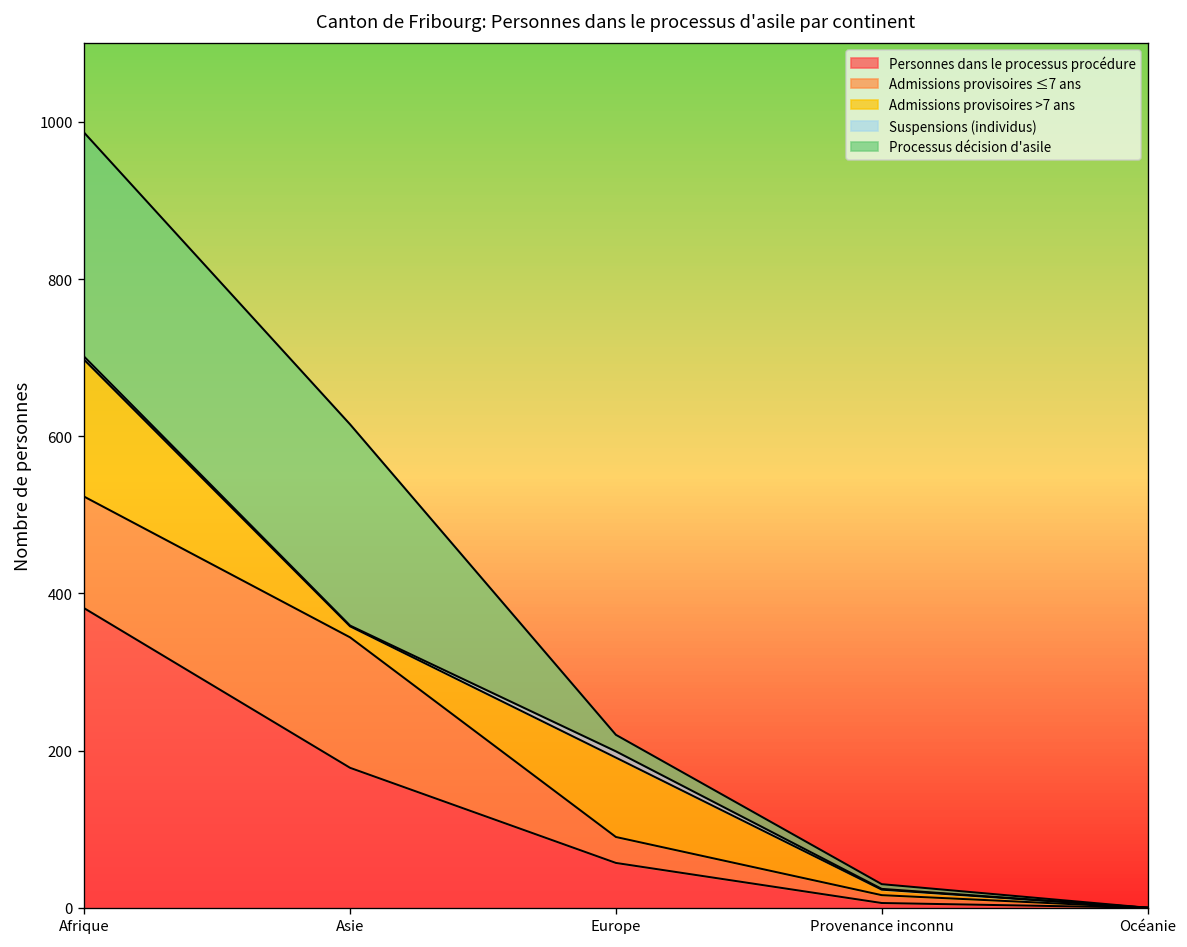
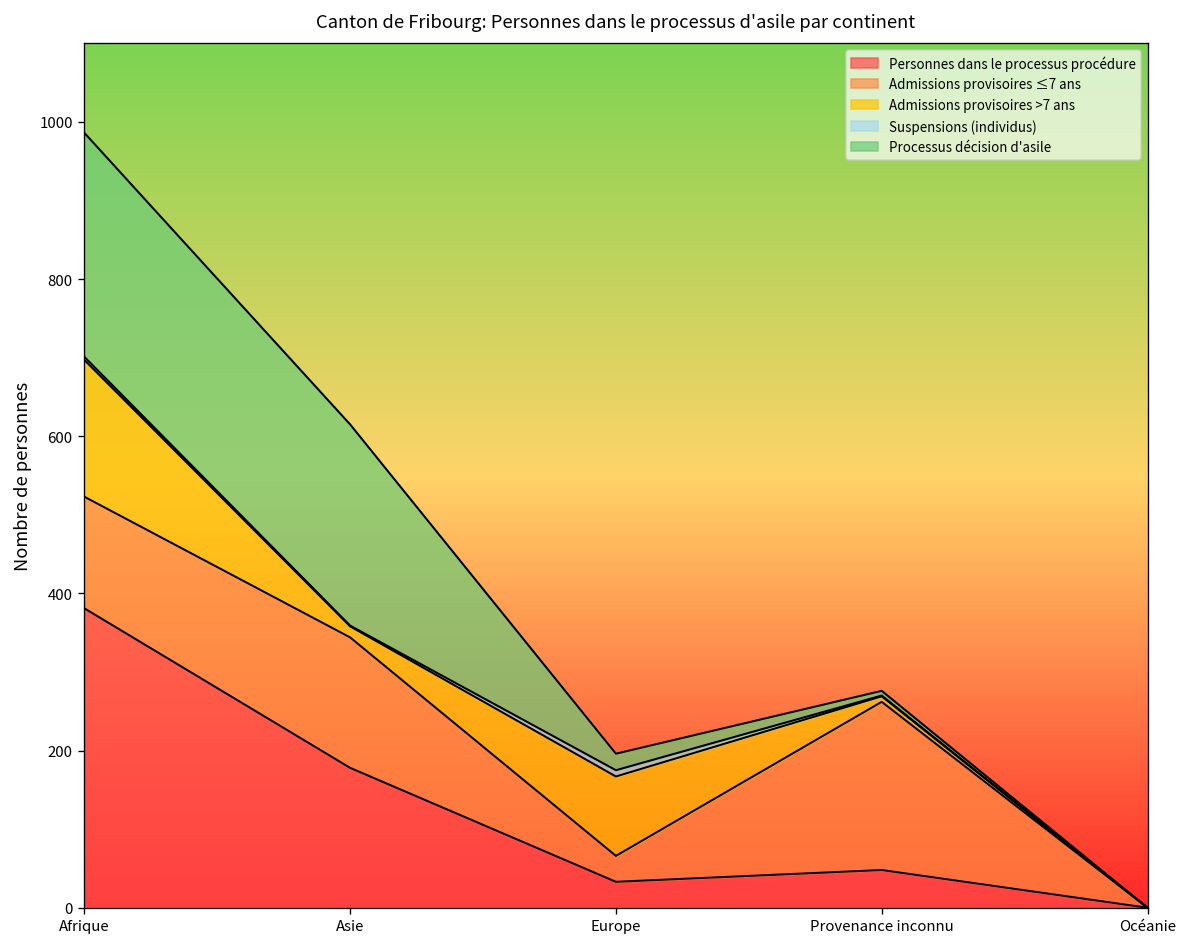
Personnes dans le processus procédure, Europe: 60 -> 30
Personnes dans le processus procédure, Provenance inconnu: 10 -> 50
Admissions provisoires ≤7 ans, Provenance inconnu: 10 -> 210
